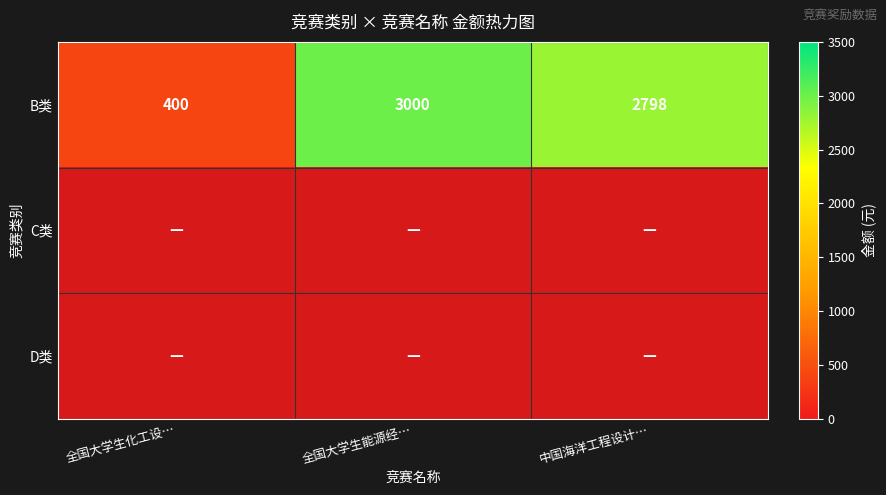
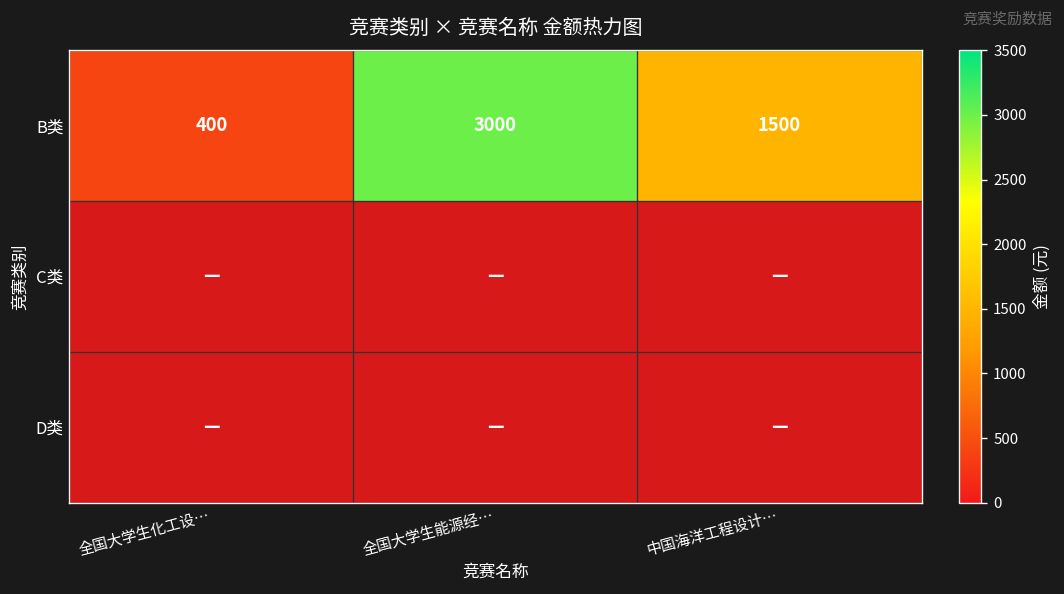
B类, 中国海洋工程设计…: 2798 -> 1500
